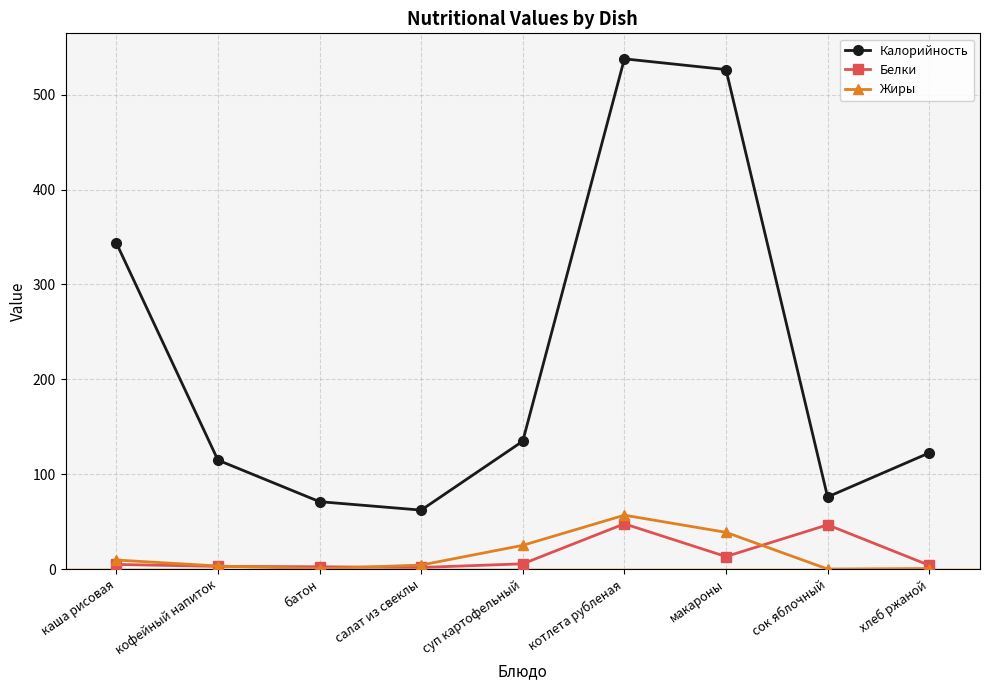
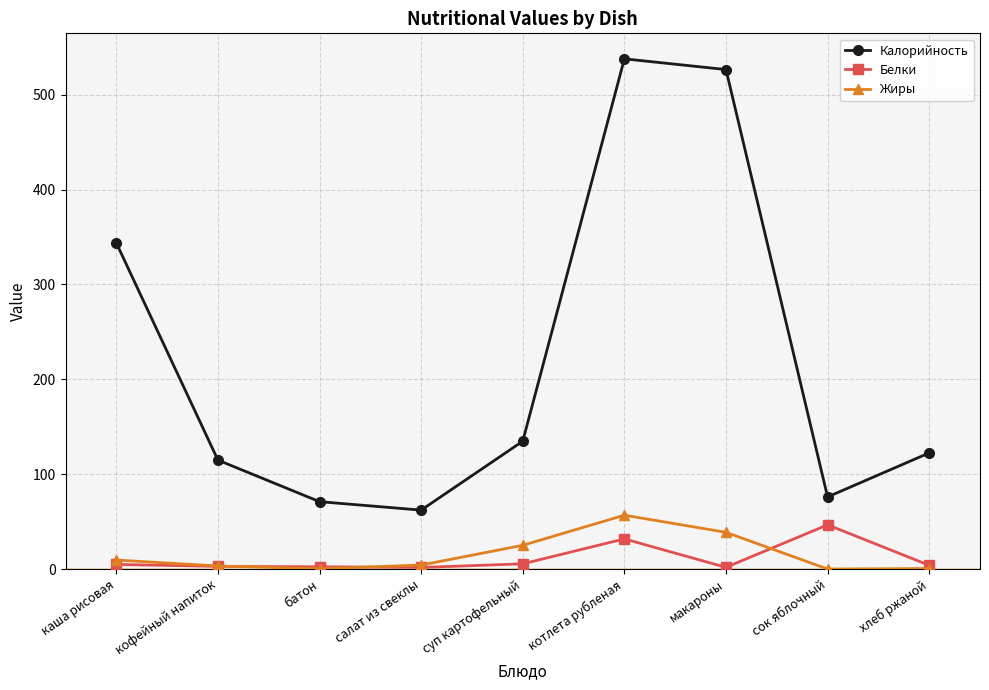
Белки, котлета рубленая: 50 -> 30
Белки, макароны: 10 -> 0
